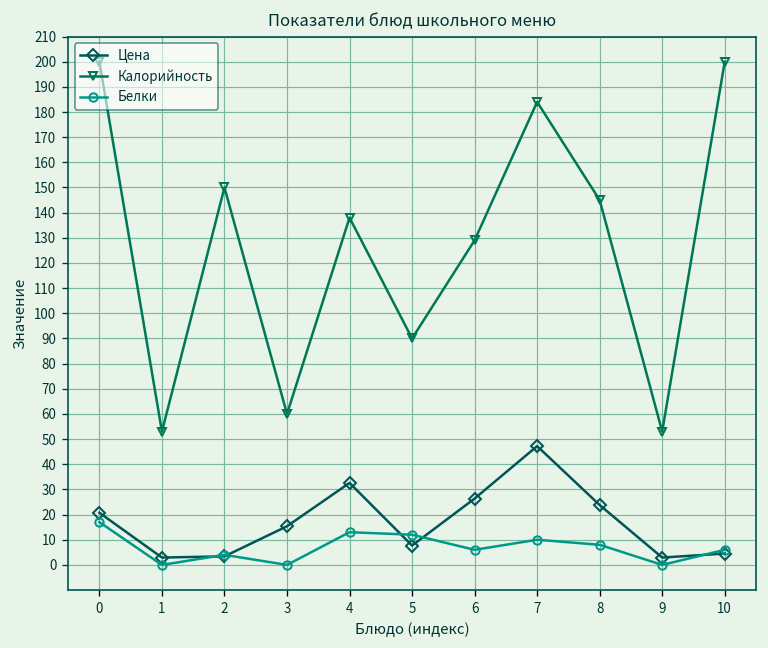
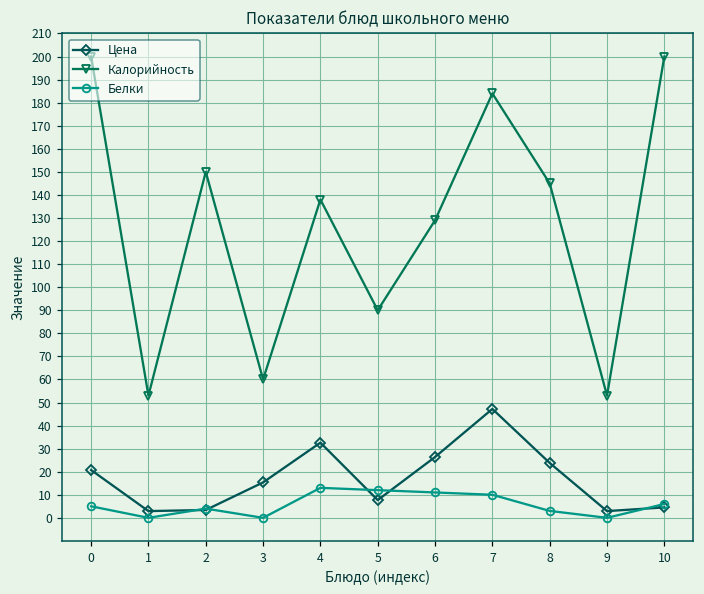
Белки, 0: 17 -> 5
Белки, 6: 6 -> 11
Белки, 8: 8 -> 3
